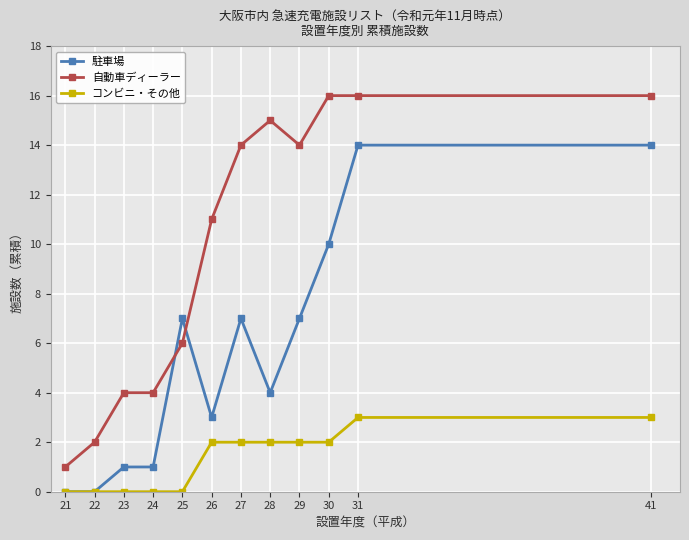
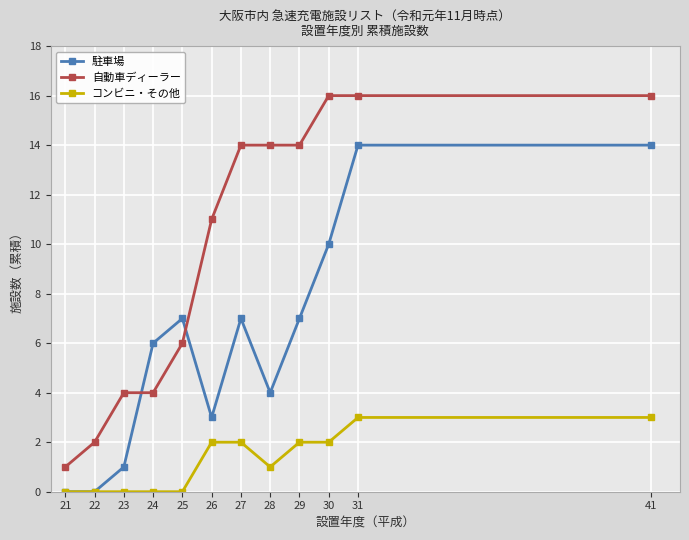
駐車場, 24: 1 -> 6
自動車ディーラー, 28: 15 -> 14
コンビニ・その他, 28: 2 -> 1
